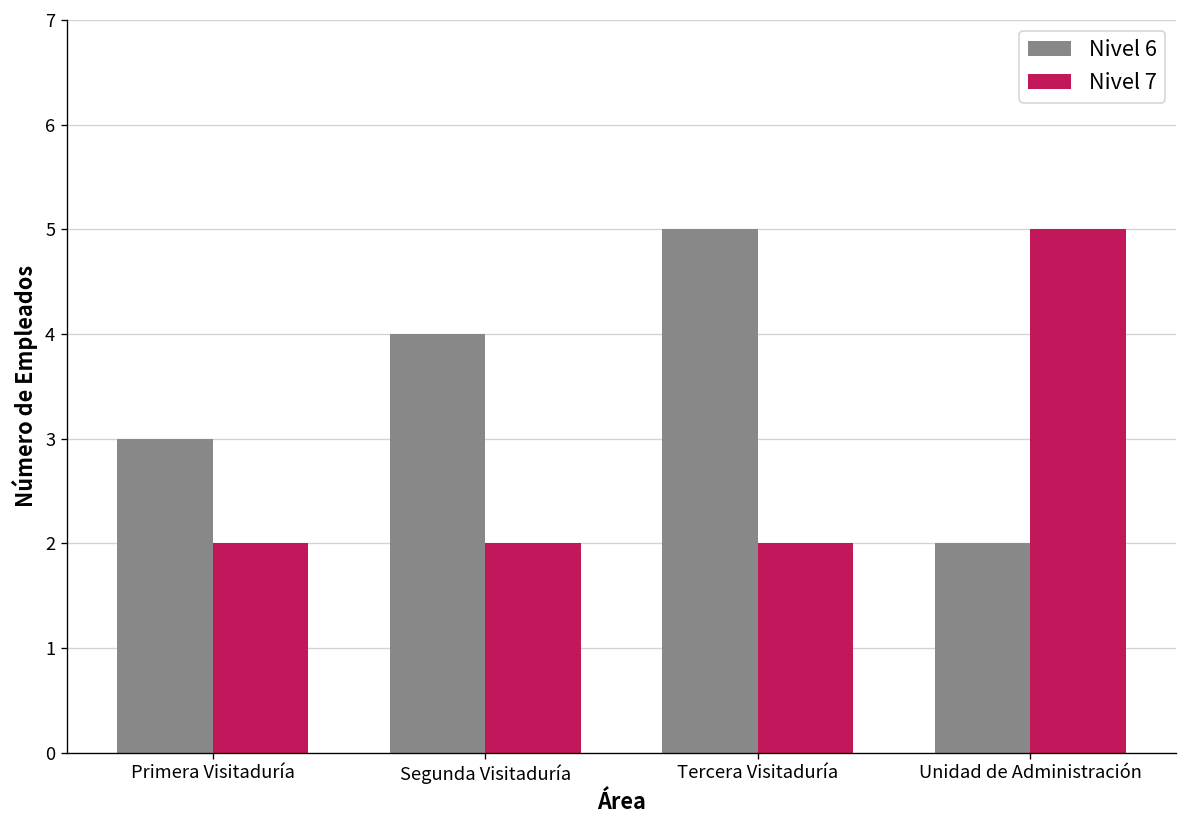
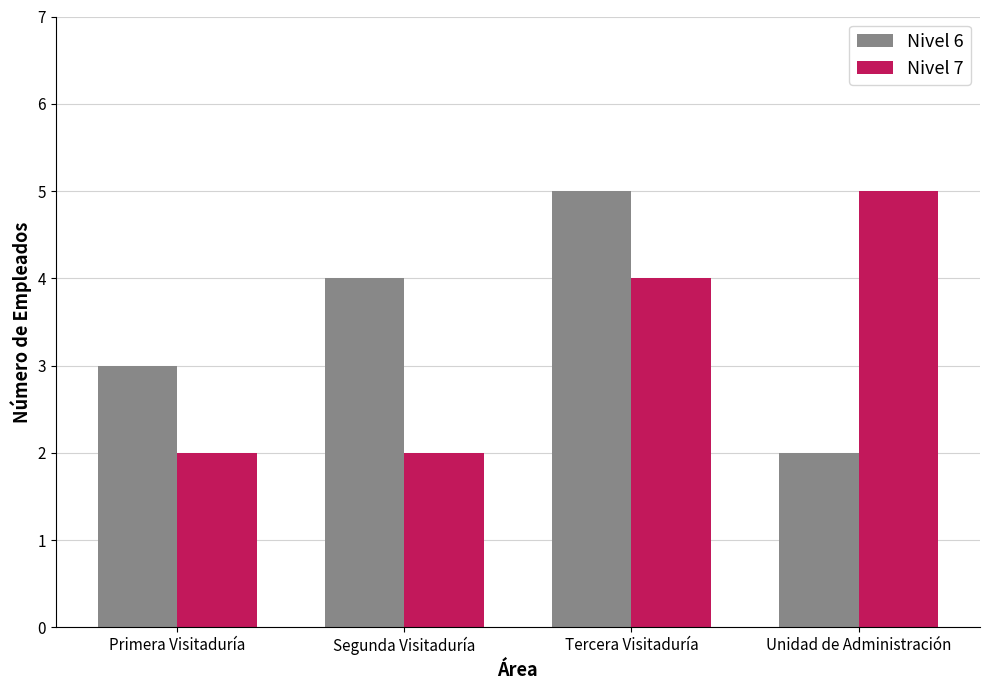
Nivel 7, Tercera Visitaduría: 2 -> 4
